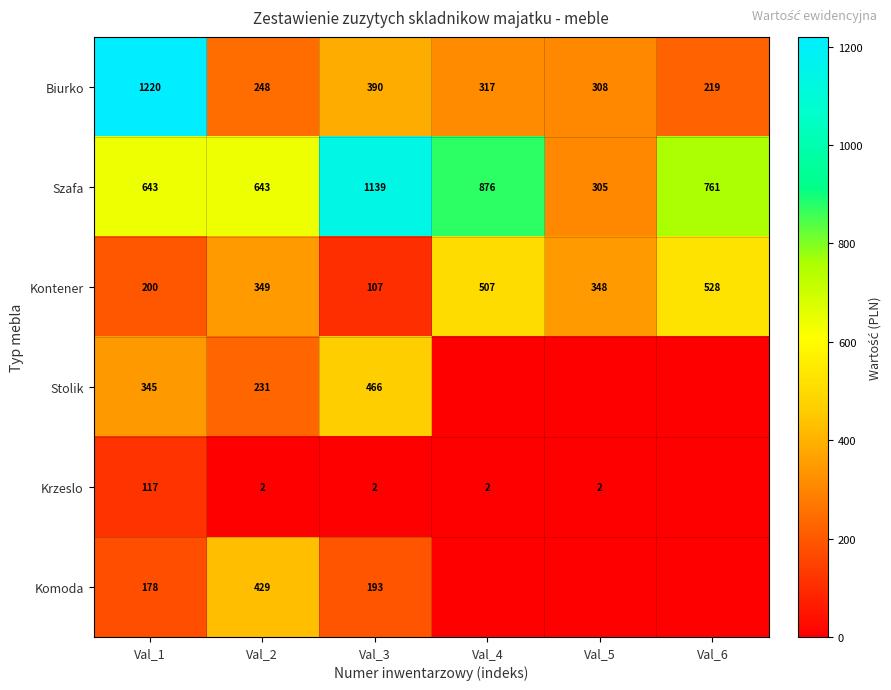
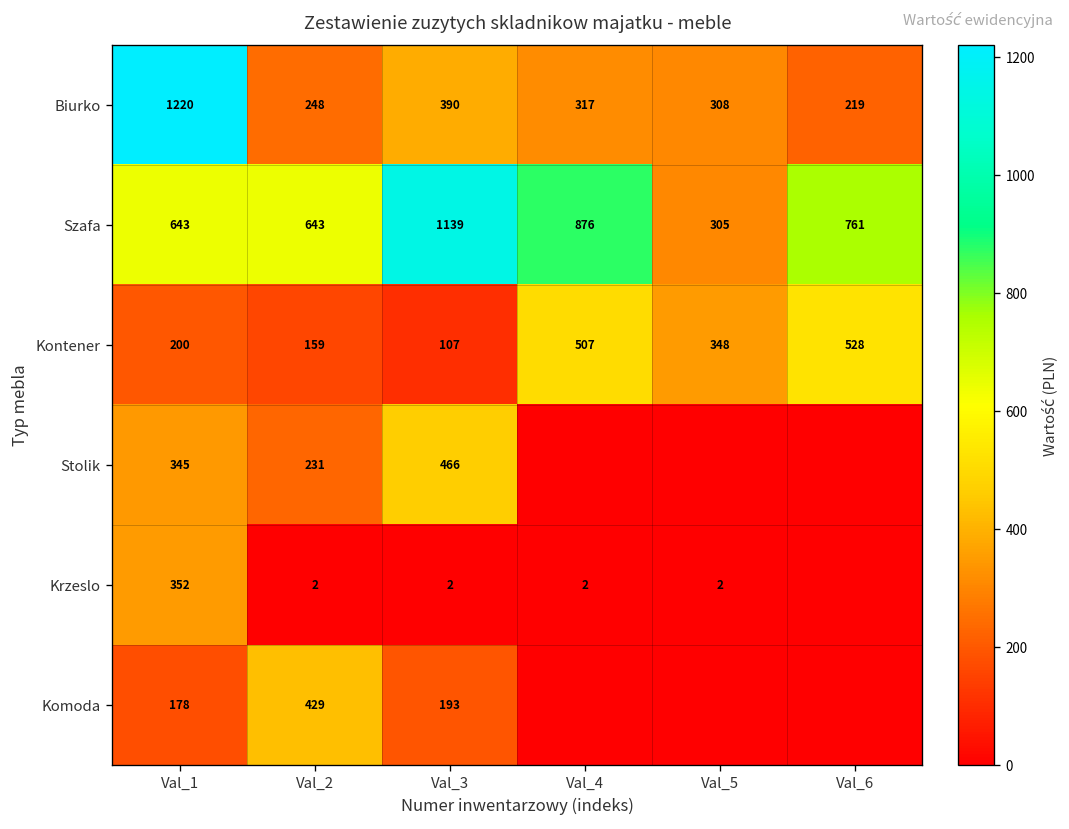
Kontener, Val_2: 349 -> 159
Krzeslo, Val_1: 117 -> 352
